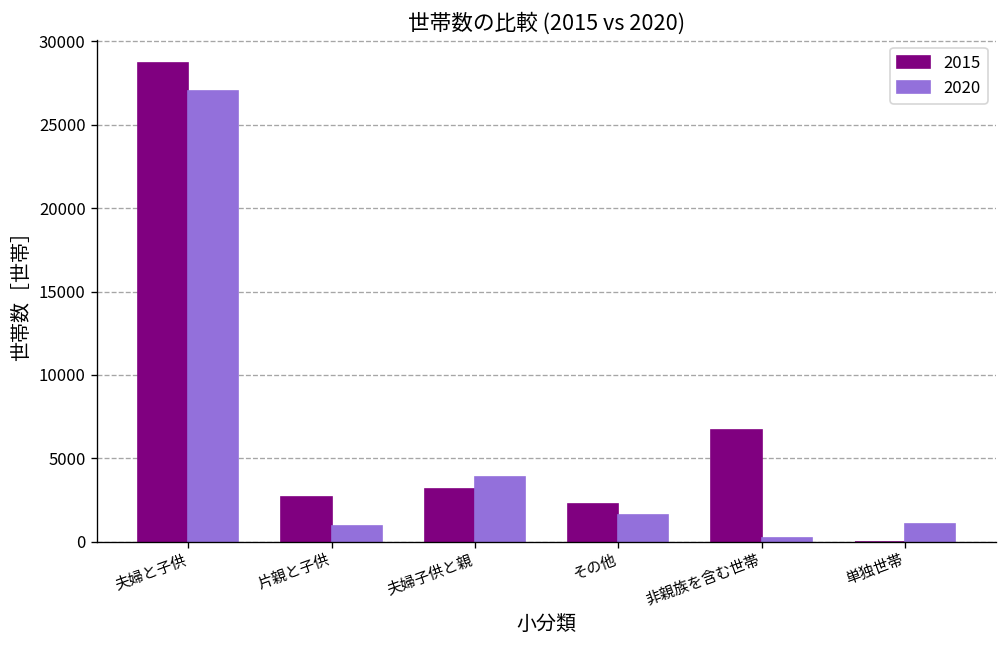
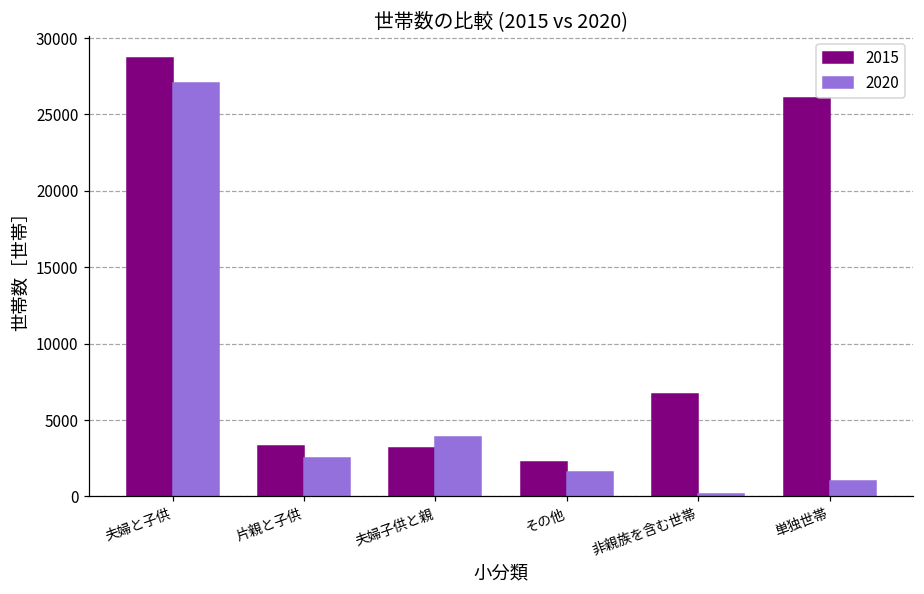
2015, 片親と子供: 2700 -> 3300
2020, 片親と子供: 900 -> 2500
2015, 単独世帯: 0 -> 26100
